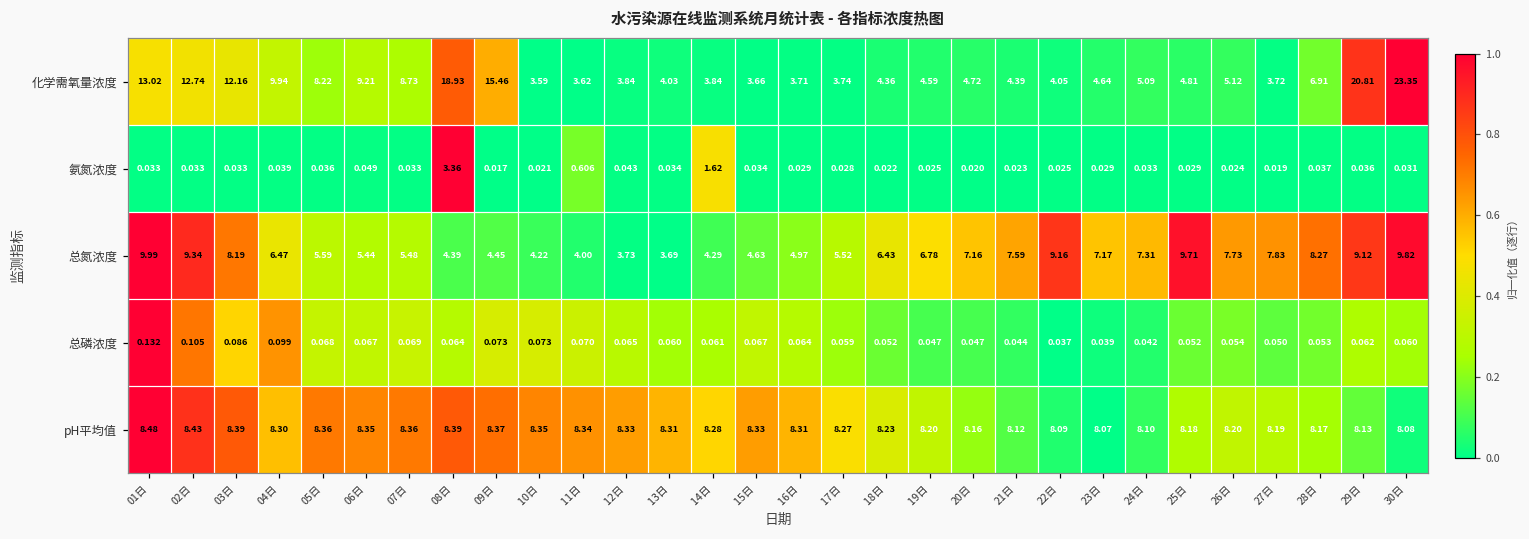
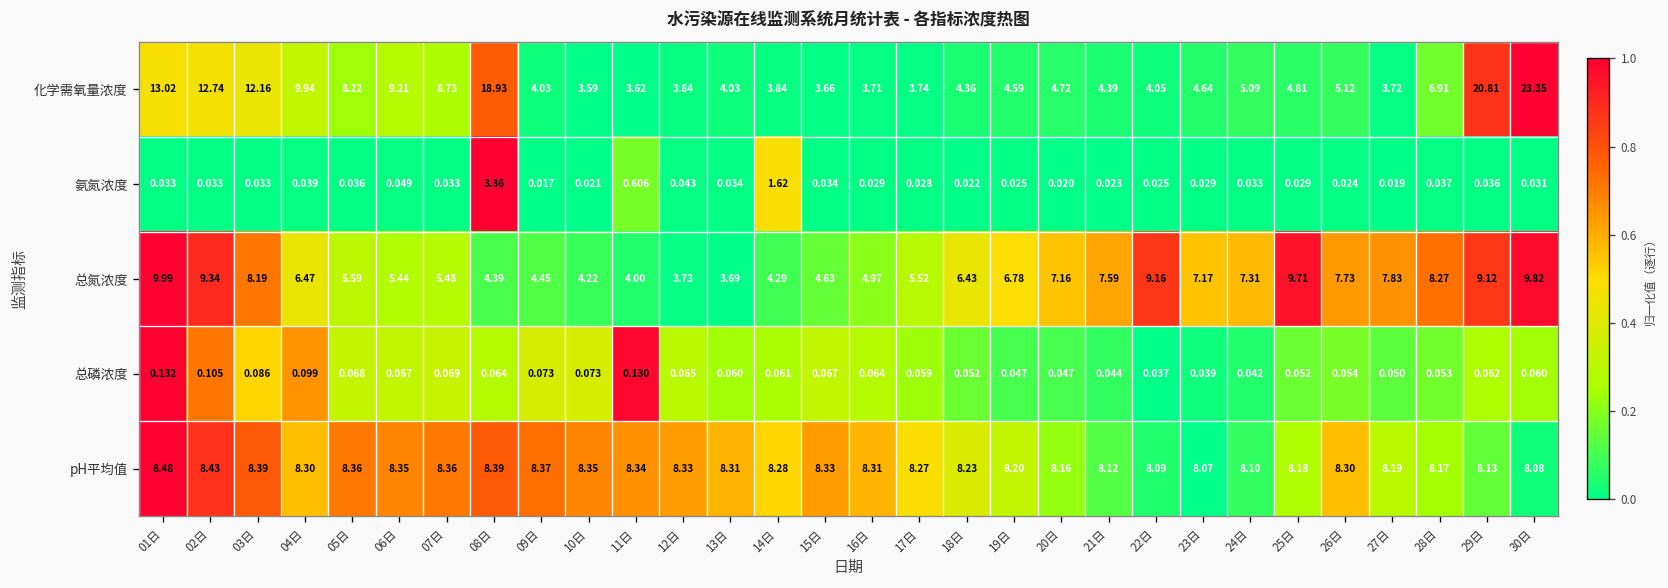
化学需氧量浓度, 09日: 15.46 -> 4.03
总磷浓度, 11日: 0.070 -> 0.130
pH平均值, 26日: 8.20 -> 8.30
